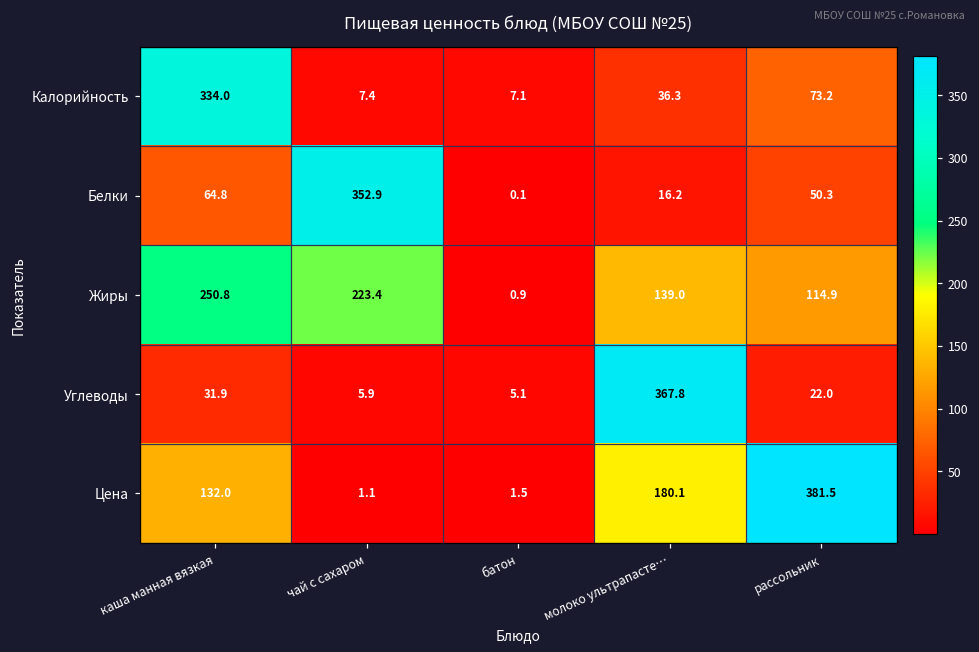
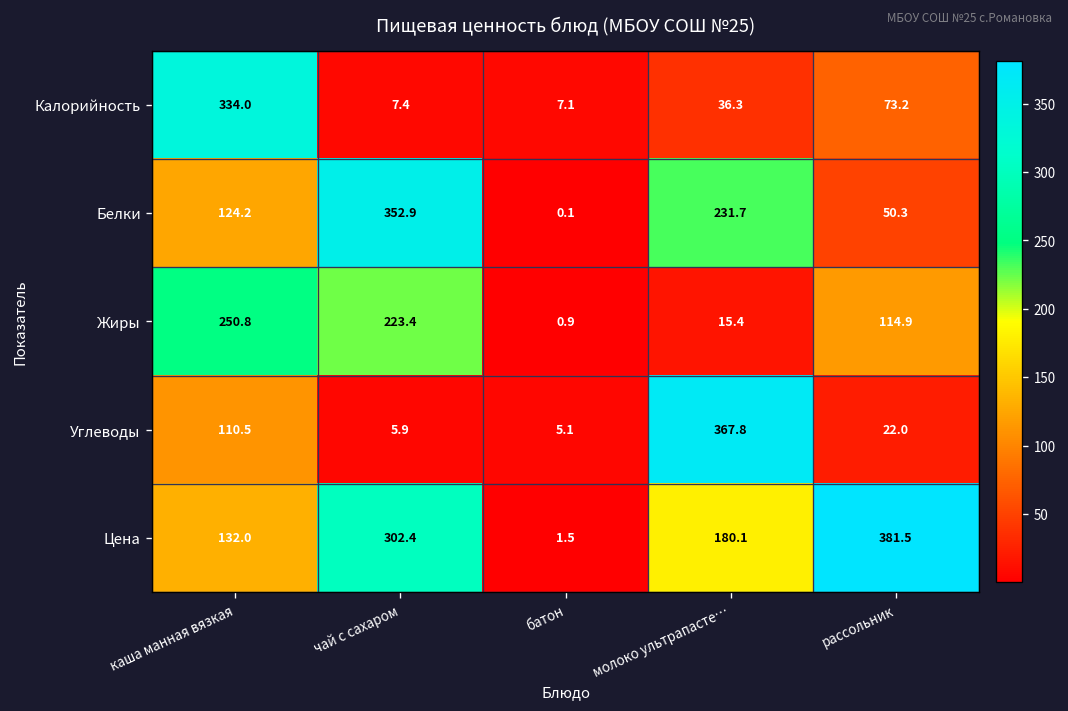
Белки, каша манная вязкая: 64.8 -> 124.2
Белки, молоко ультрапасте…: 16.2 -> 231.7
Жиры, молоко ультрапасте…: 139.0 -> 15.4
Углеводы, каша манная вязкая: 31.9 -> 110.5
Цена, чай с сахаром: 1.1 -> 302.4
